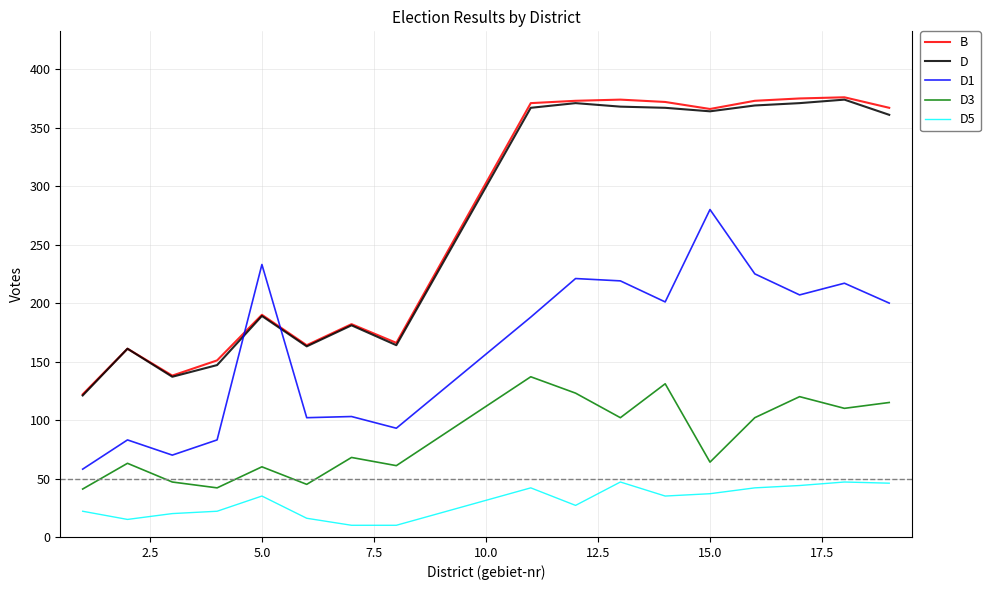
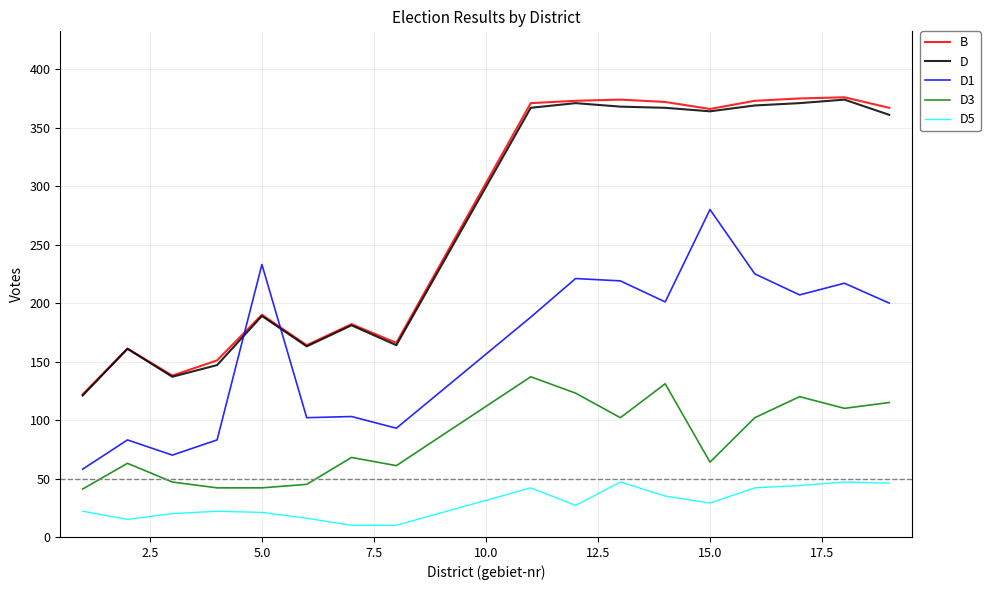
D3, 5.0: 60 -> 42
D5, 5.0: 35 -> 21
D5, 15.0: 37 -> 29
